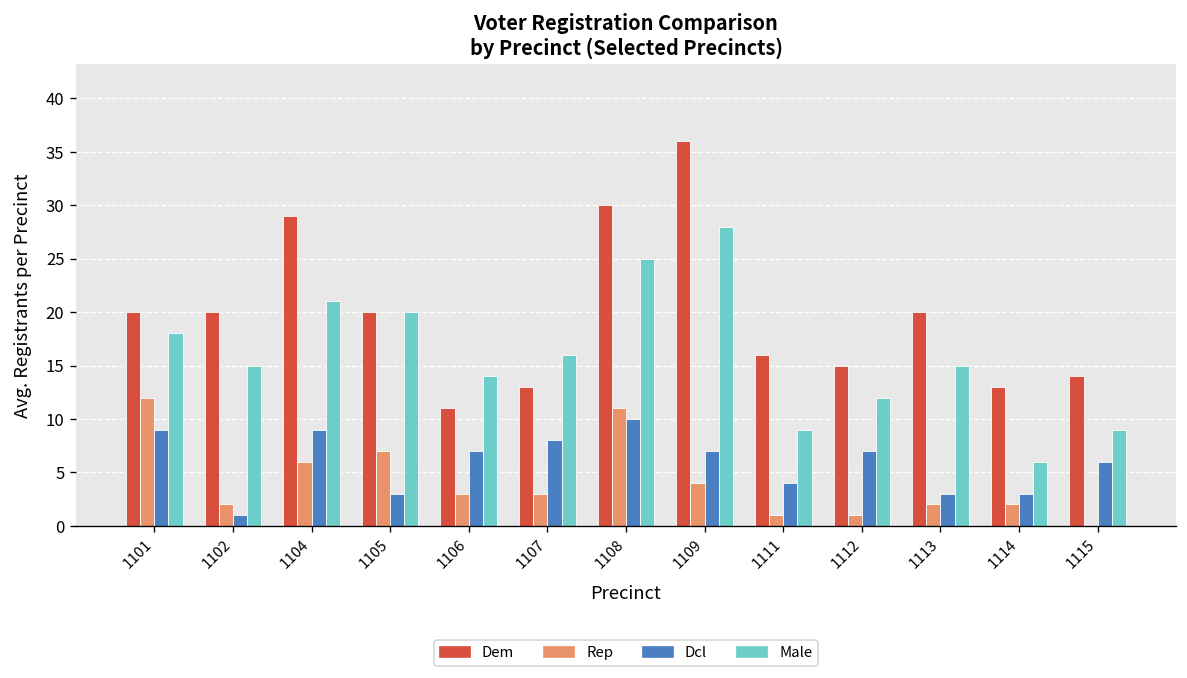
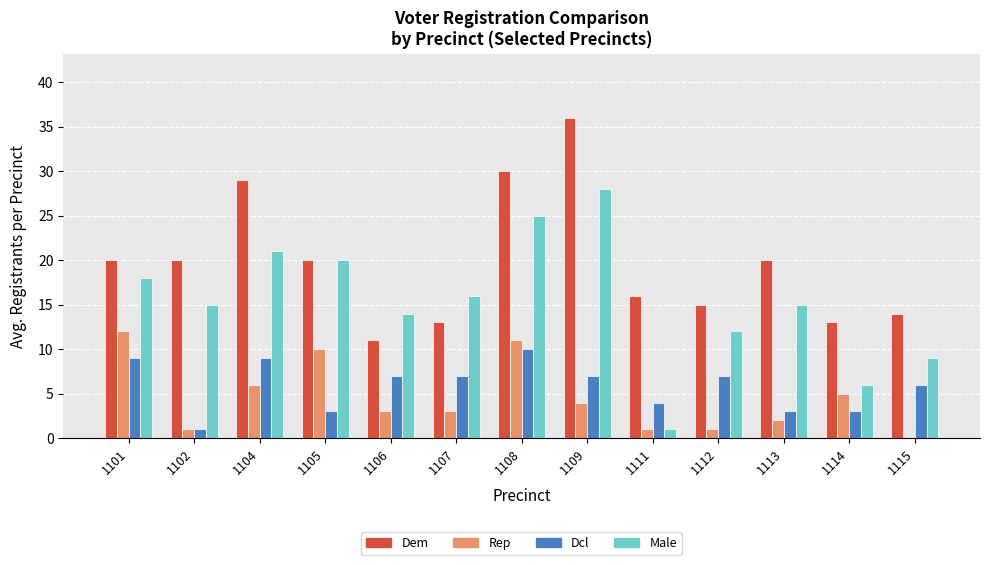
Rep, 1102: 2 -> 1
Rep, 1105: 7 -> 10
Dcl, 1107: 8 -> 7
Male, 1111: 9 -> 1
Rep, 1114: 2 -> 5
